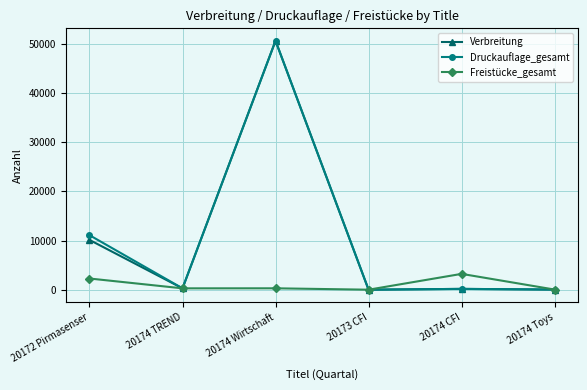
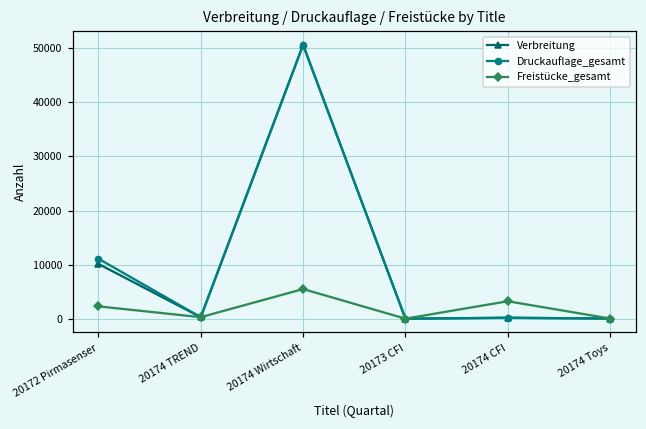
Freistücke_gesamt, 20174 Wirtschaft: 0 -> 5000
